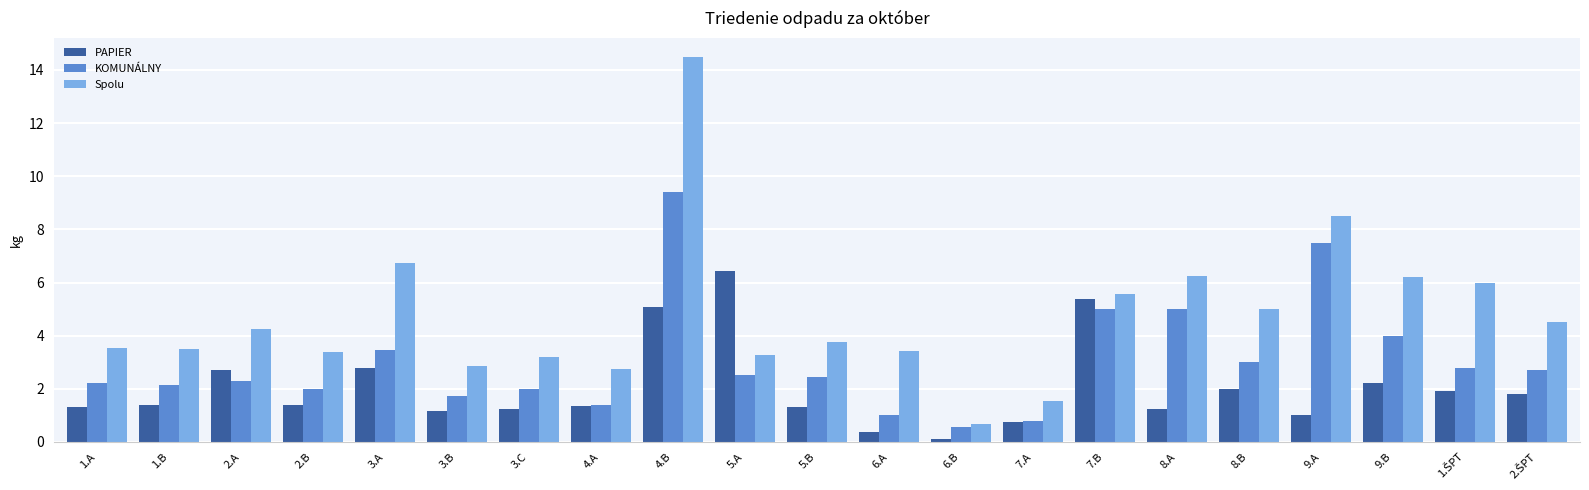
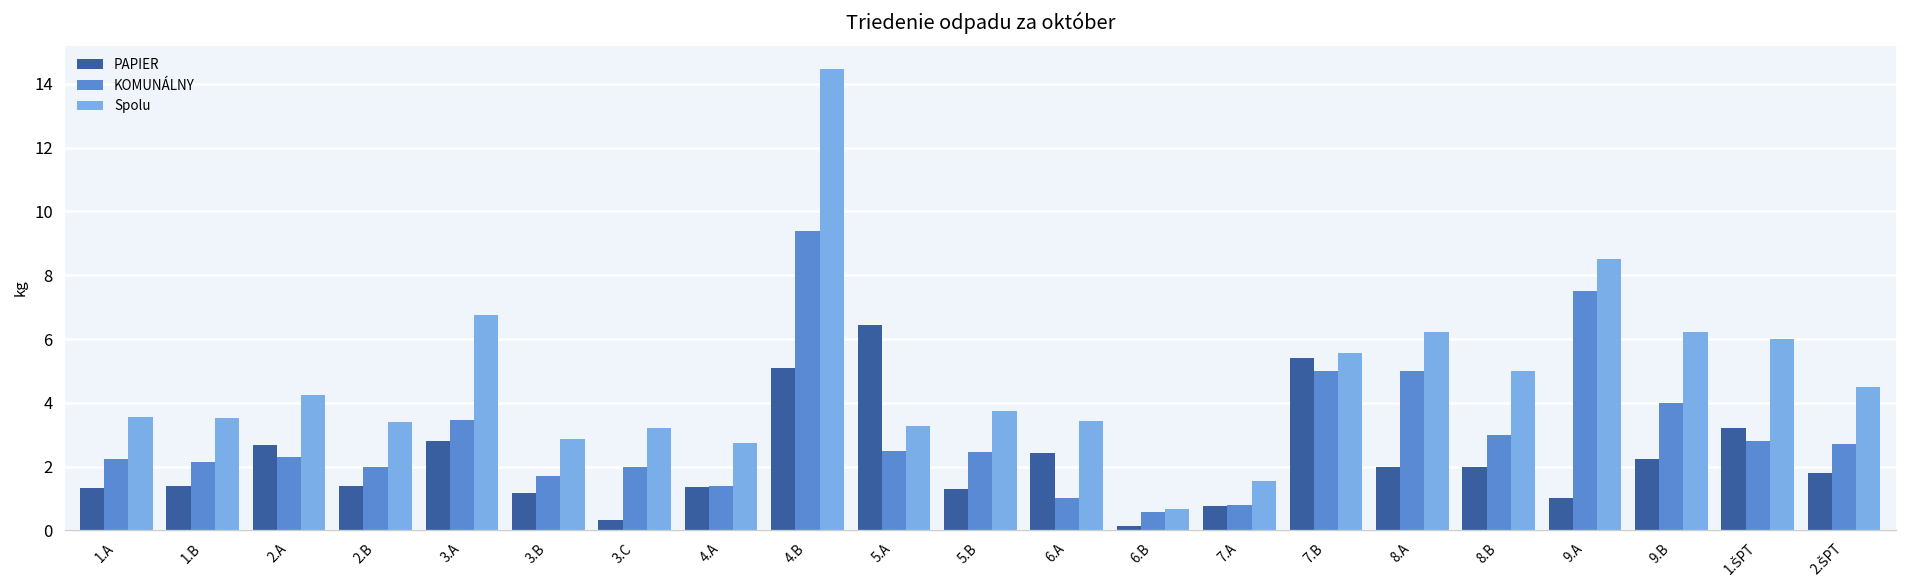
PAPIER, 3.C: 1.2 -> 0.3
PAPIER, 6.A: 0.4 -> 2.4
PAPIER, 8.A: 1.2 -> 2.0
PAPIER, 1.ŠPT: 1.9 -> 3.2
